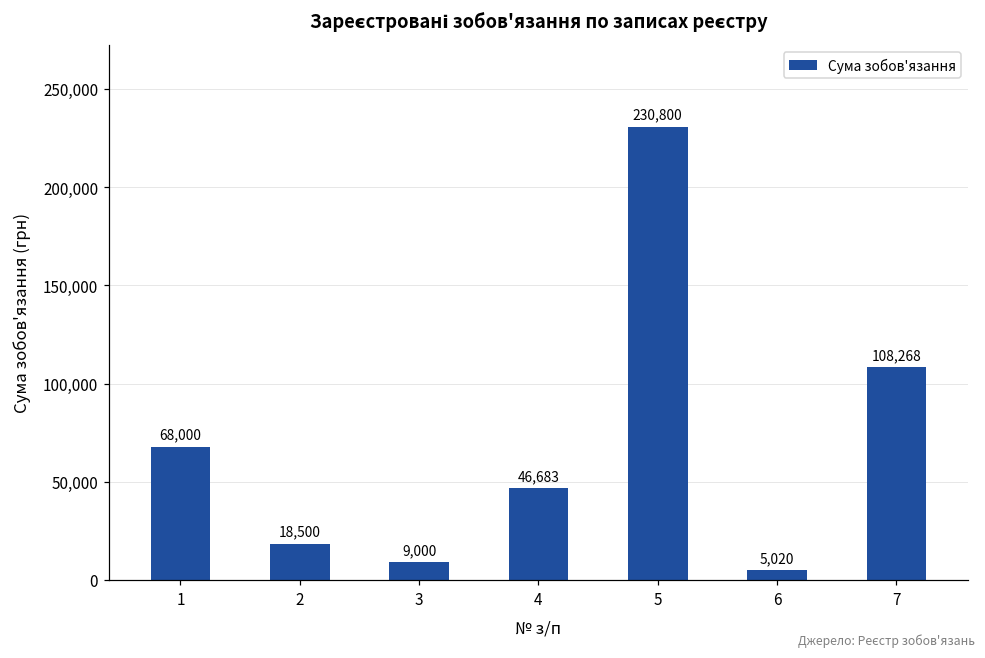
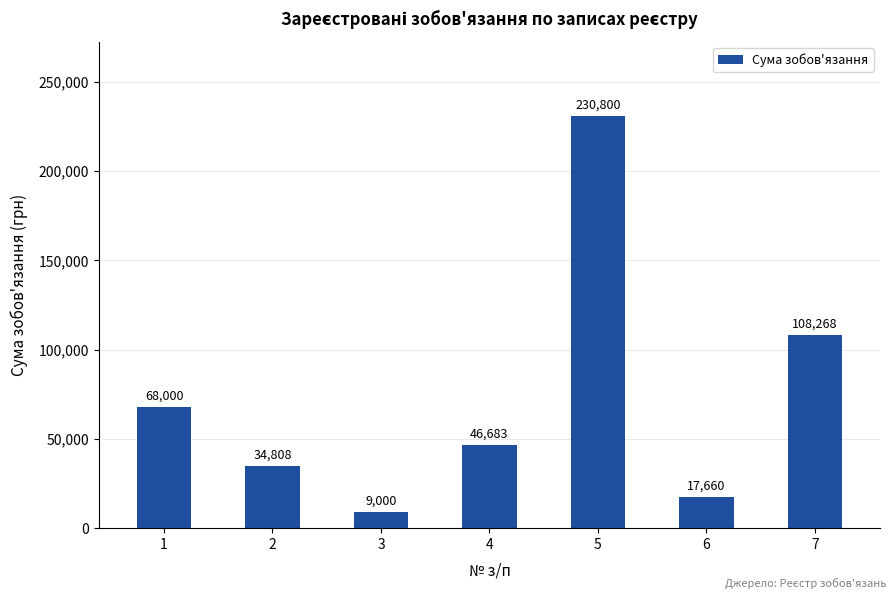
2: 18,500 -> 34,808
6: 5,020 -> 17,660
